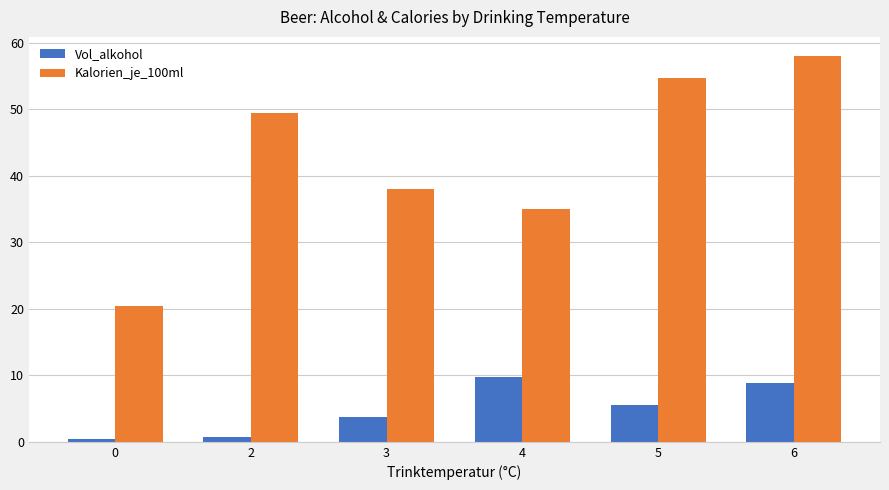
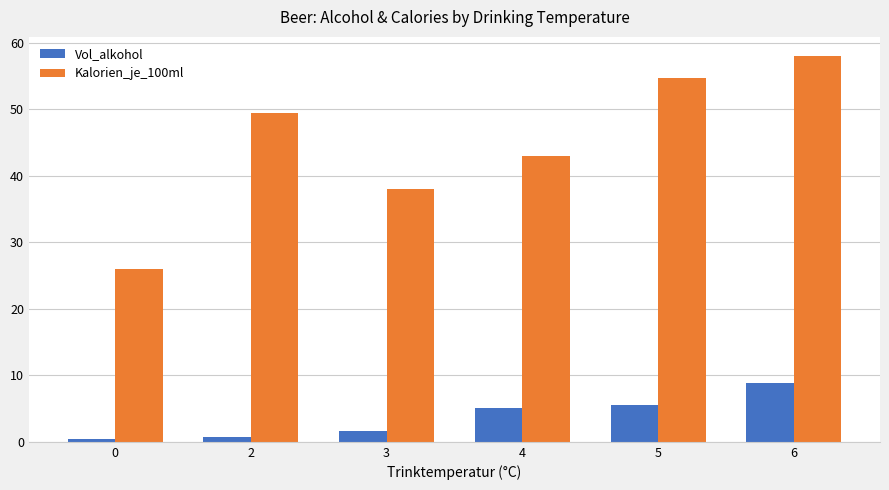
Kalorien_je_100ml, 0: 20 -> 26
Vol_alkohol, 3: 4 -> 2
Vol_alkohol, 4: 10 -> 5
Kalorien_je_100ml, 4: 35 -> 43
